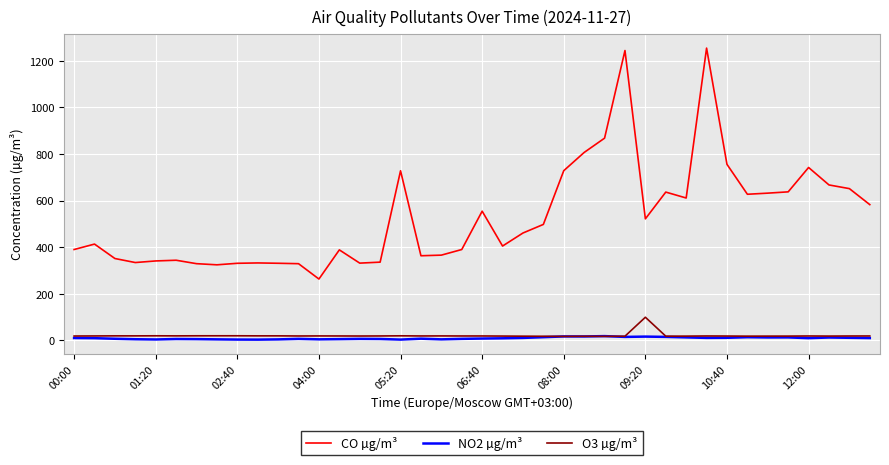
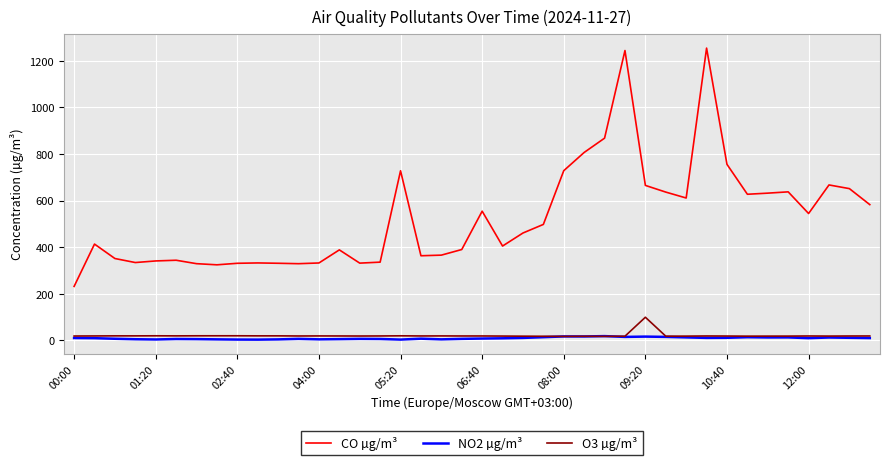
CO µg/m³, 00:00: 390 -> 230
CO µg/m³, 04:00: 260 -> 330
CO µg/m³, 09:20: 520 -> 670
CO µg/m³, 12:00: 740 -> 540
